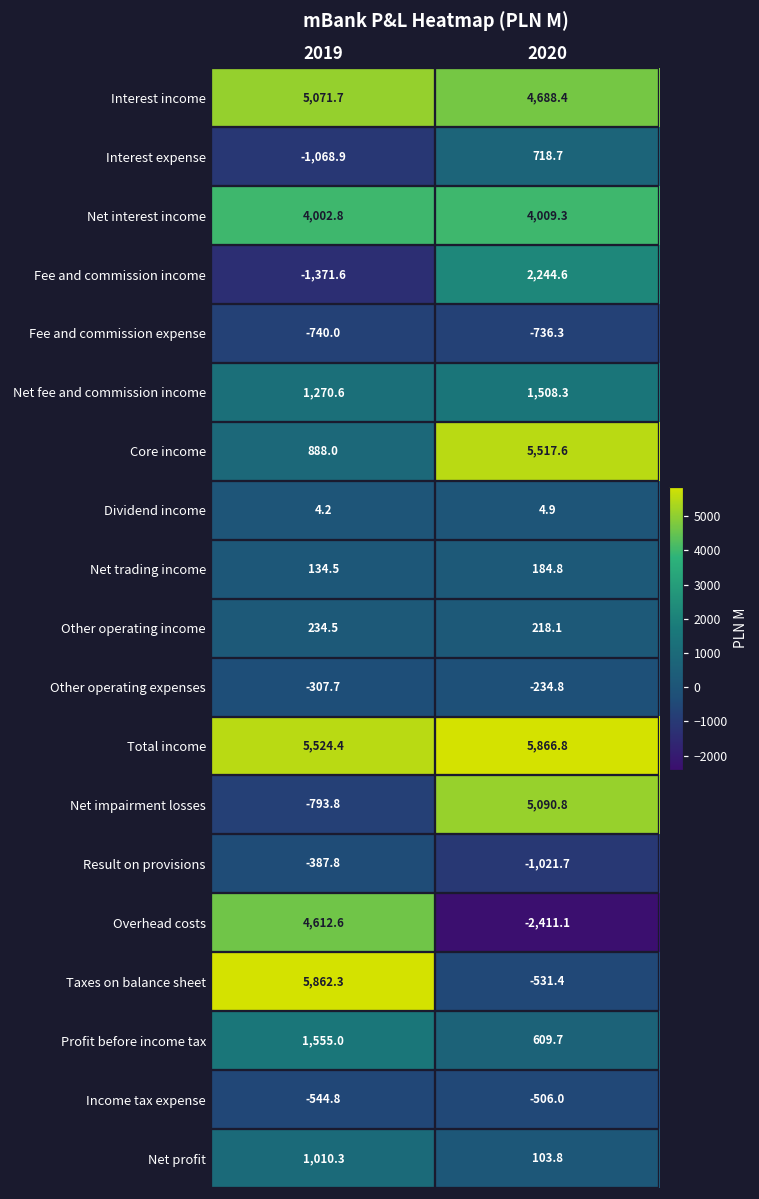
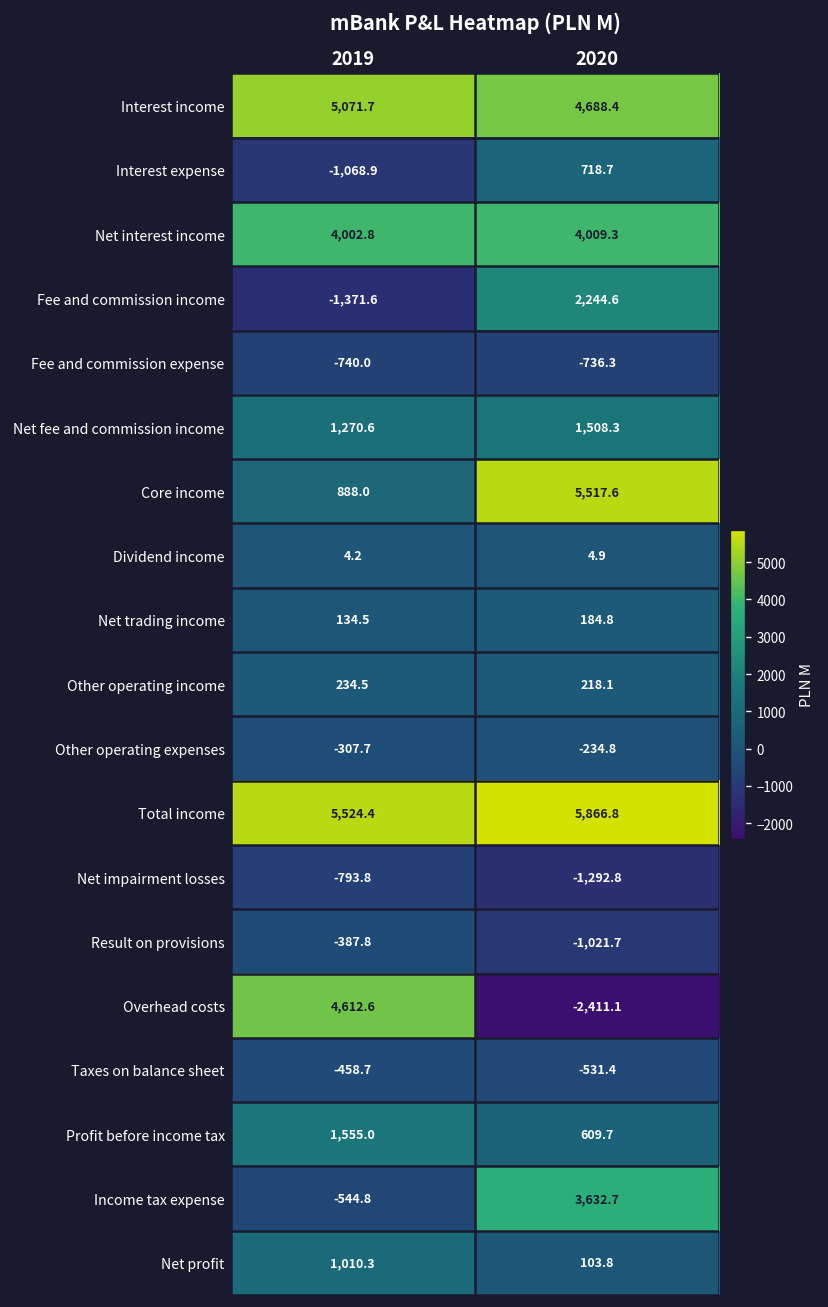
Net impairment losses, 2020: 5,090.8 -> -1,292.8
Taxes on balance sheet, 2019: 5,862.3 -> -458.7
Income tax expense, 2020: -506.0 -> 3,632.7
